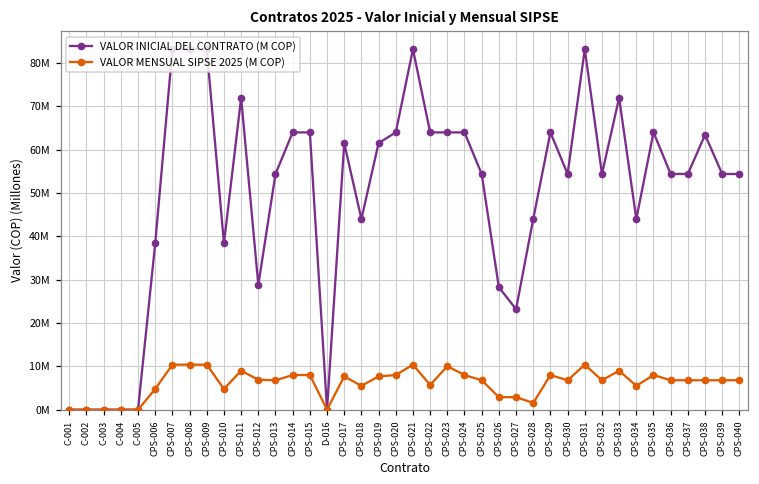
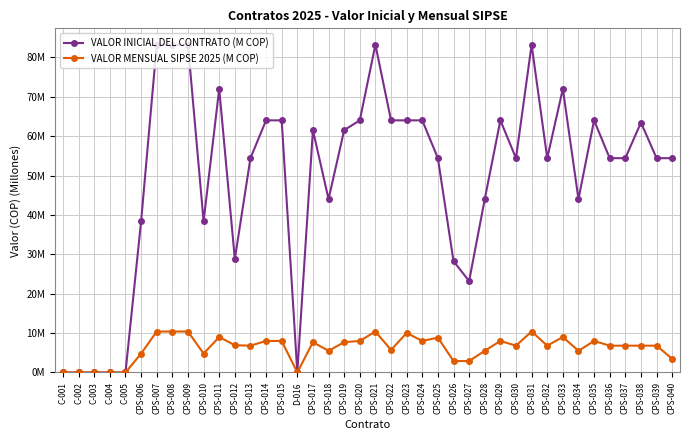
VALOR MENSUAL SIPSE 2025 (M COP), CPS-025: 7000000 -> 9000000
VALOR MENSUAL SIPSE 2025 (M COP), CPS-028: 2000000 -> 6000000
VALOR MENSUAL SIPSE 2025 (M COP), CPS-040: 7000000 -> 3000000
